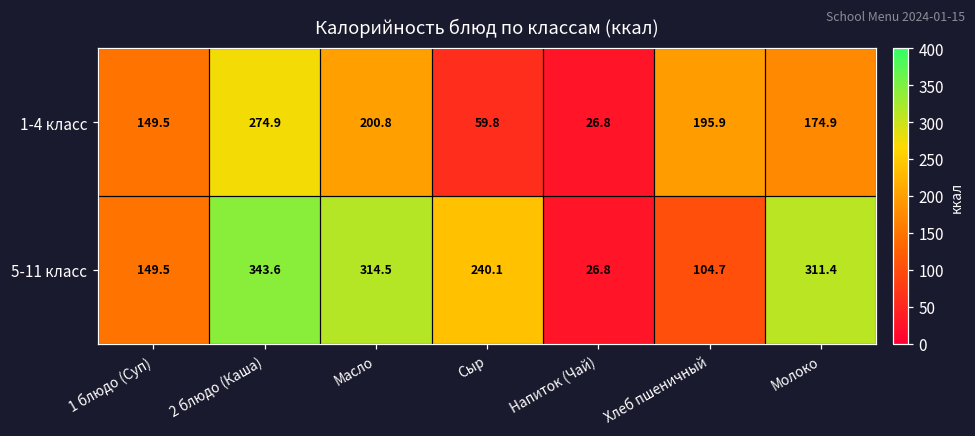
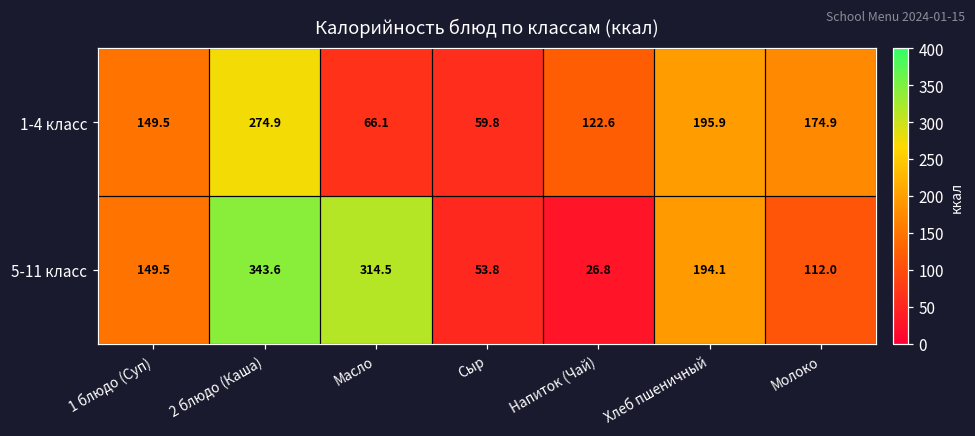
1-4 класс, Масло: 200.8 -> 66.1
1-4 класс, Напиток (Чай): 26.8 -> 122.6
5-11 класс, Сыр: 240.1 -> 53.8
5-11 класс, Хлеб пшеничный: 104.7 -> 194.1
5-11 класс, Молоко: 311.4 -> 112.0
